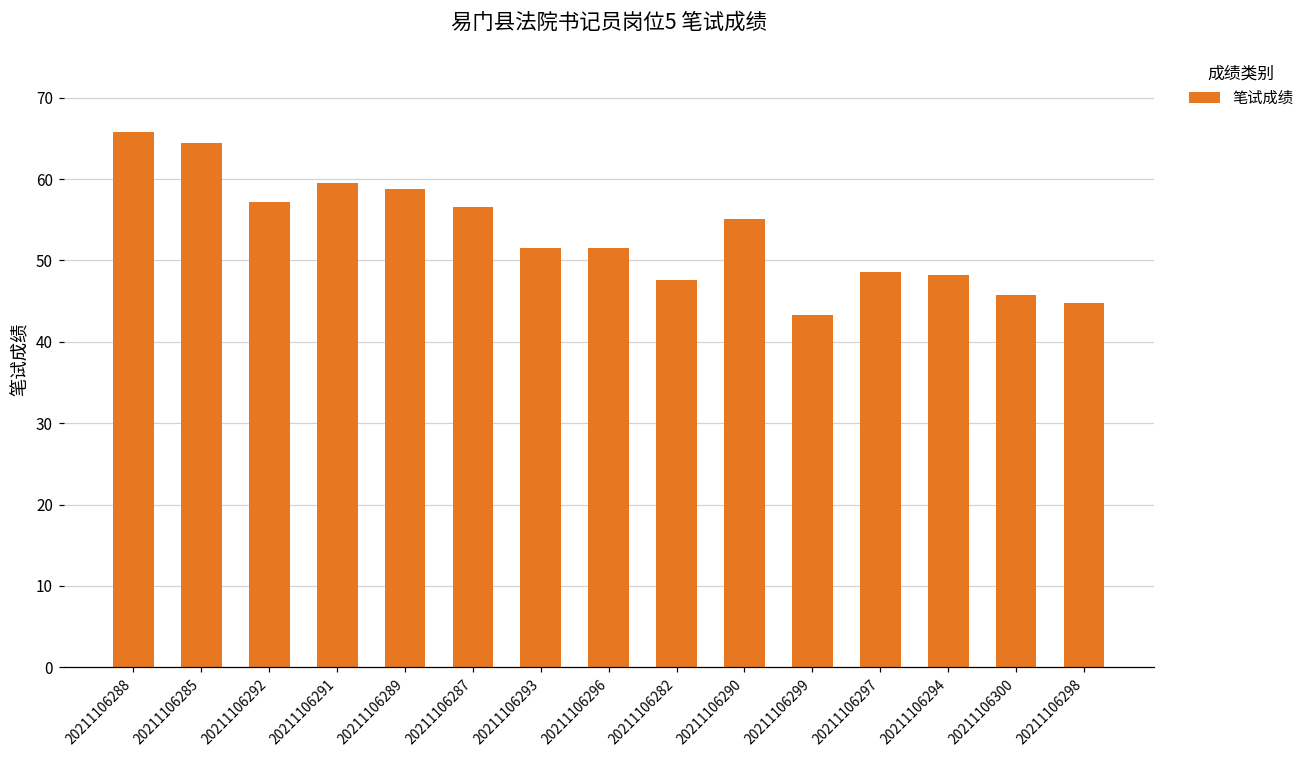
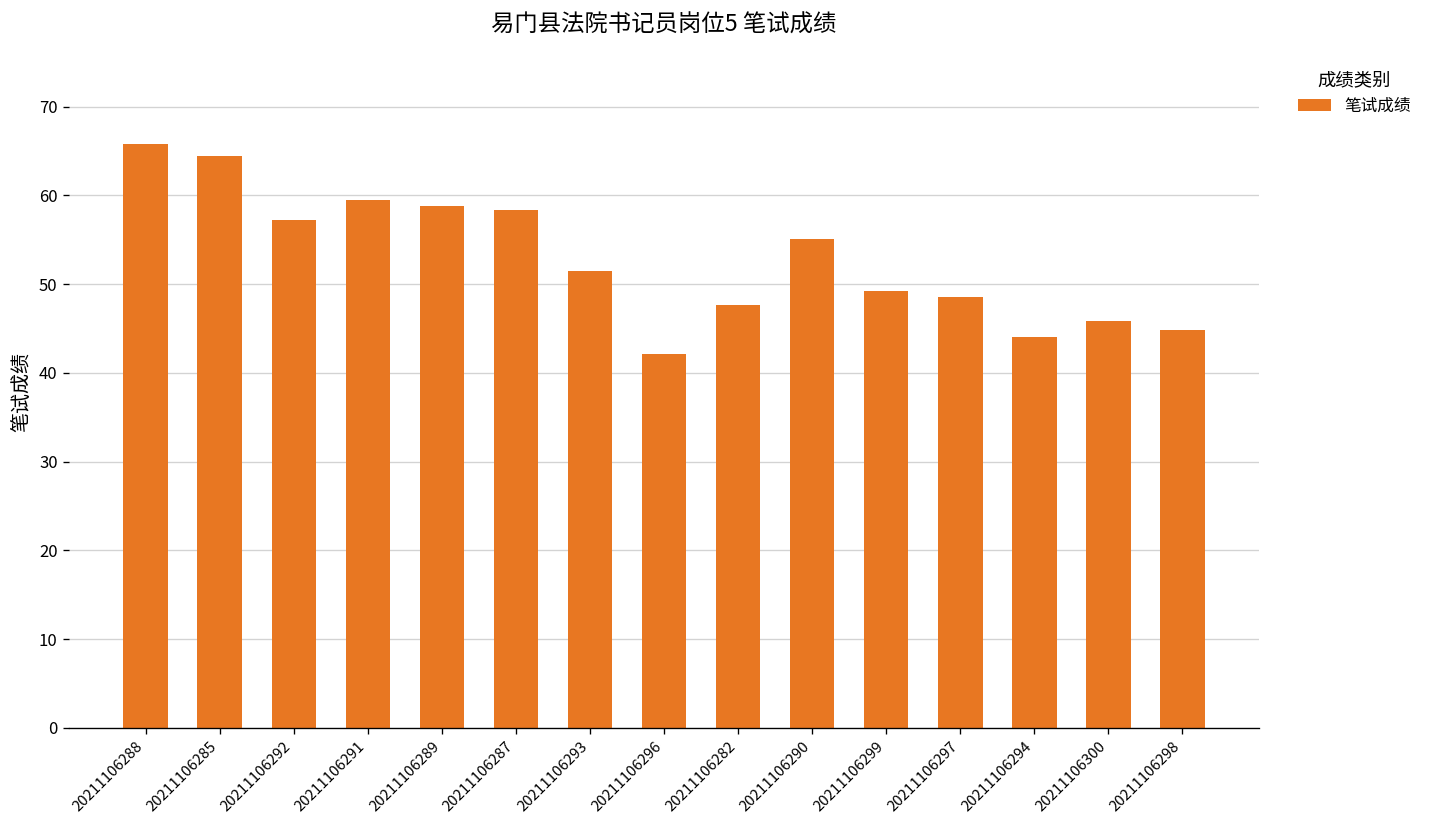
20211106287: 57 -> 58
20211106296: 52 -> 42
20211106299: 43 -> 49
20211106294: 48 -> 44
